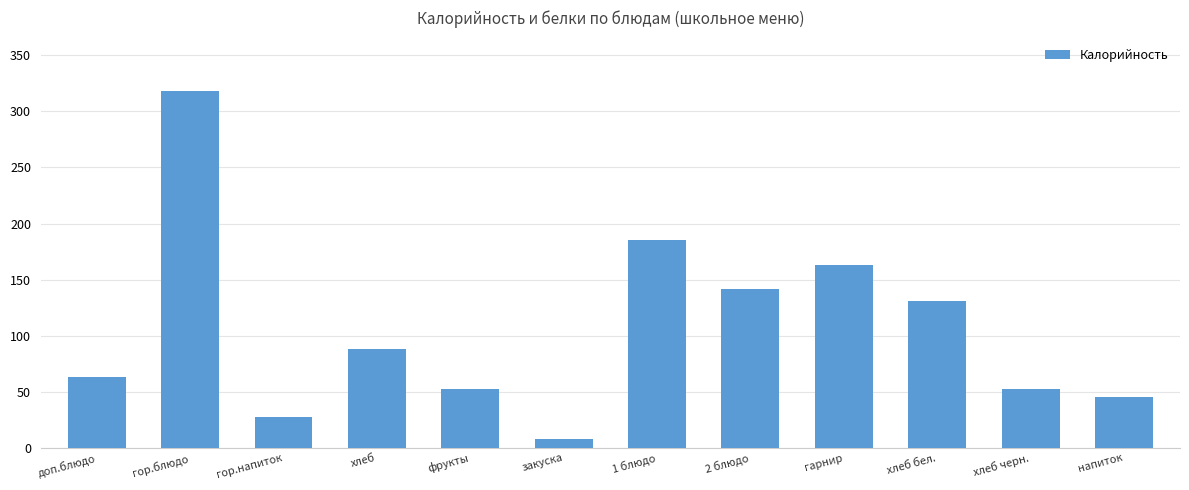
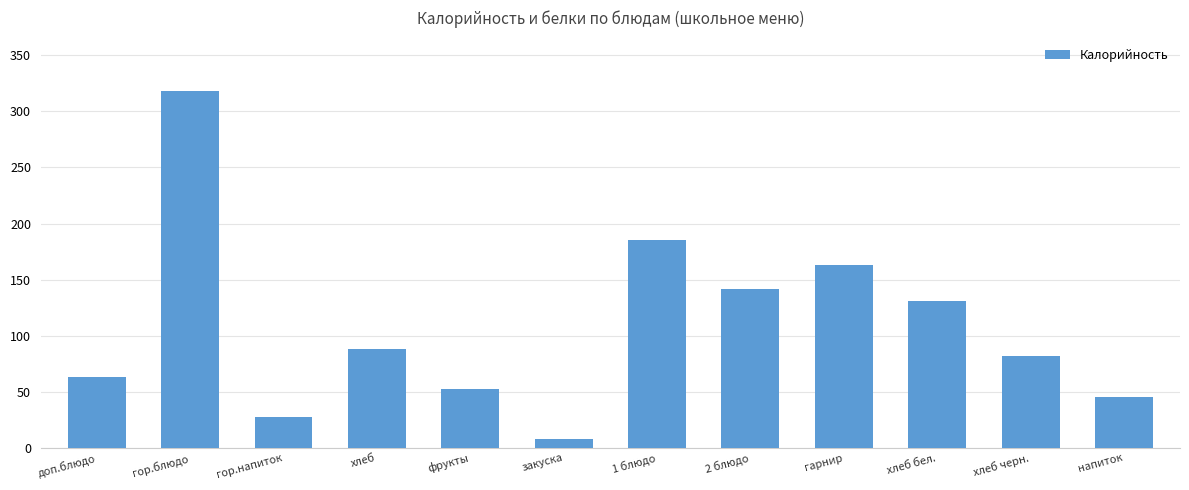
хлеб черн.: 53 -> 82
